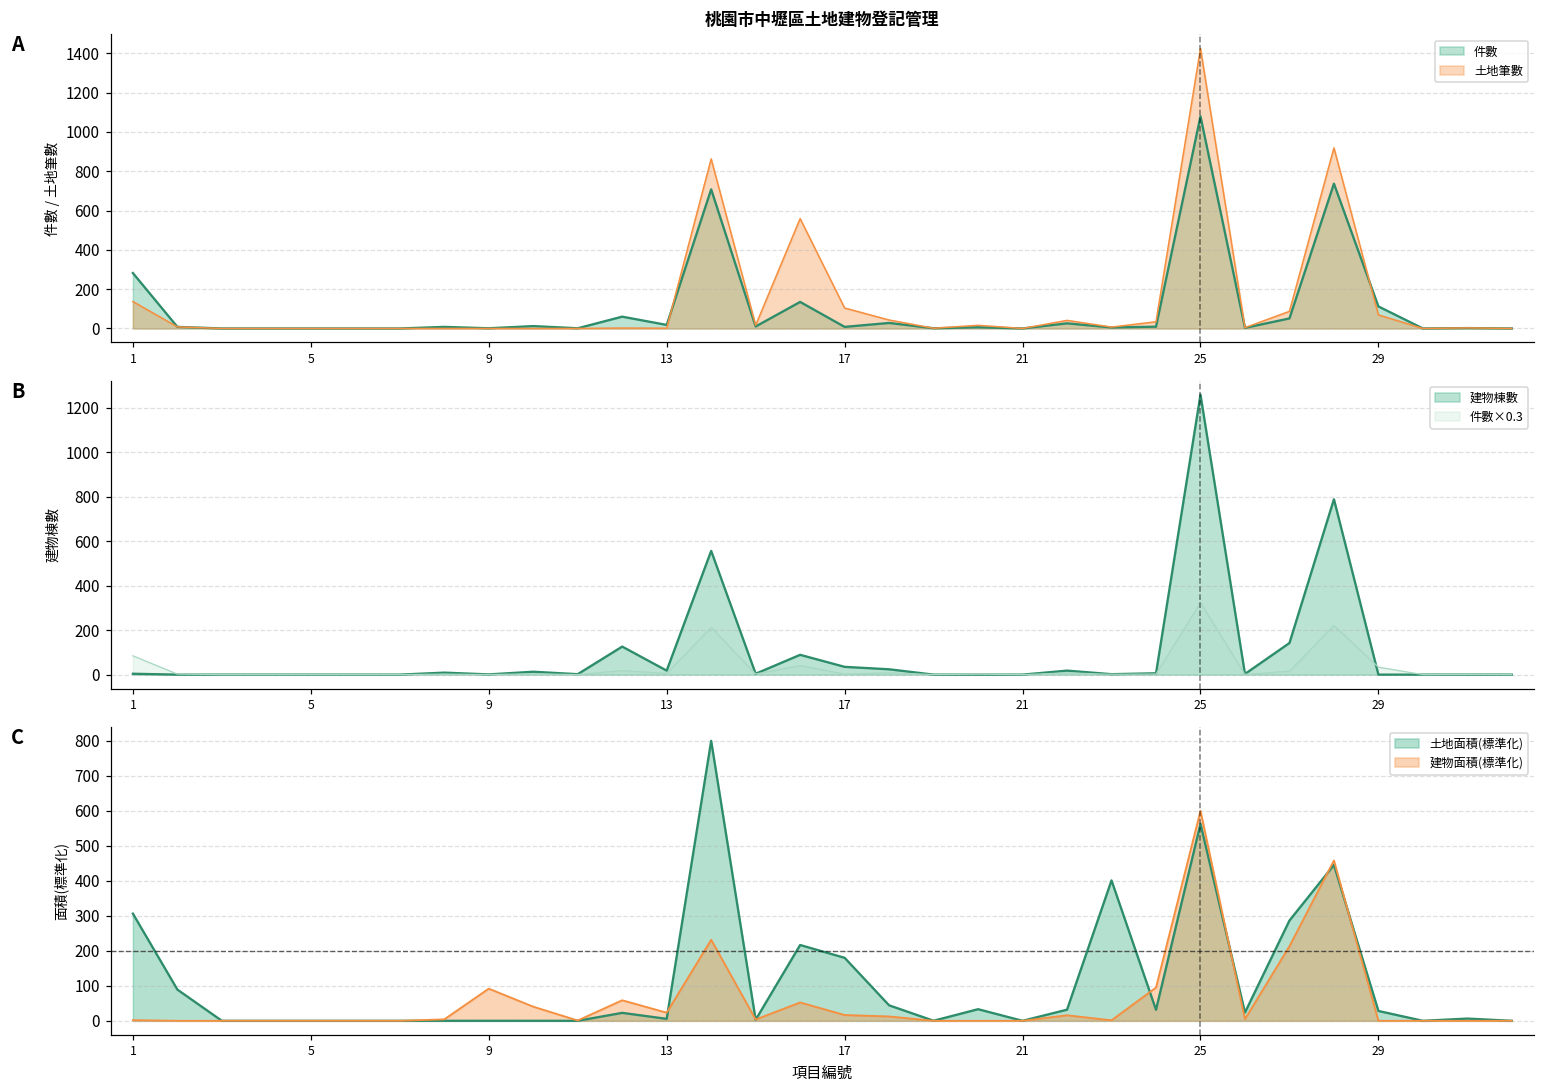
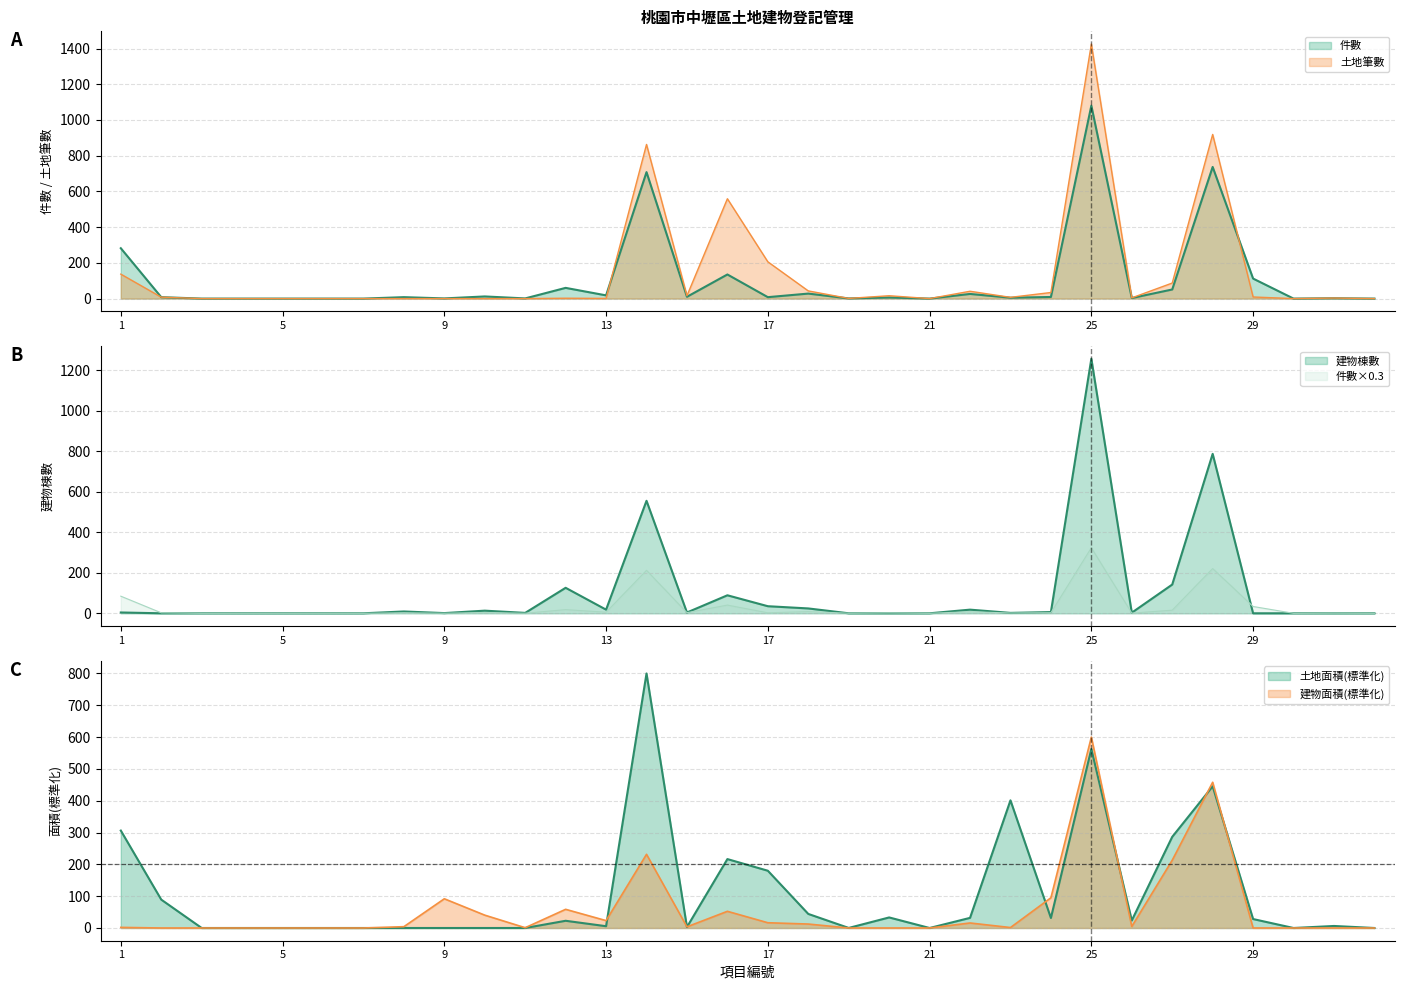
桃園市中壢區土地建物登記管理, 土地筆數, 17: 100 -> 210
桃園市中壢區土地建物登記管理, 土地筆數, 29: 70 -> 10
